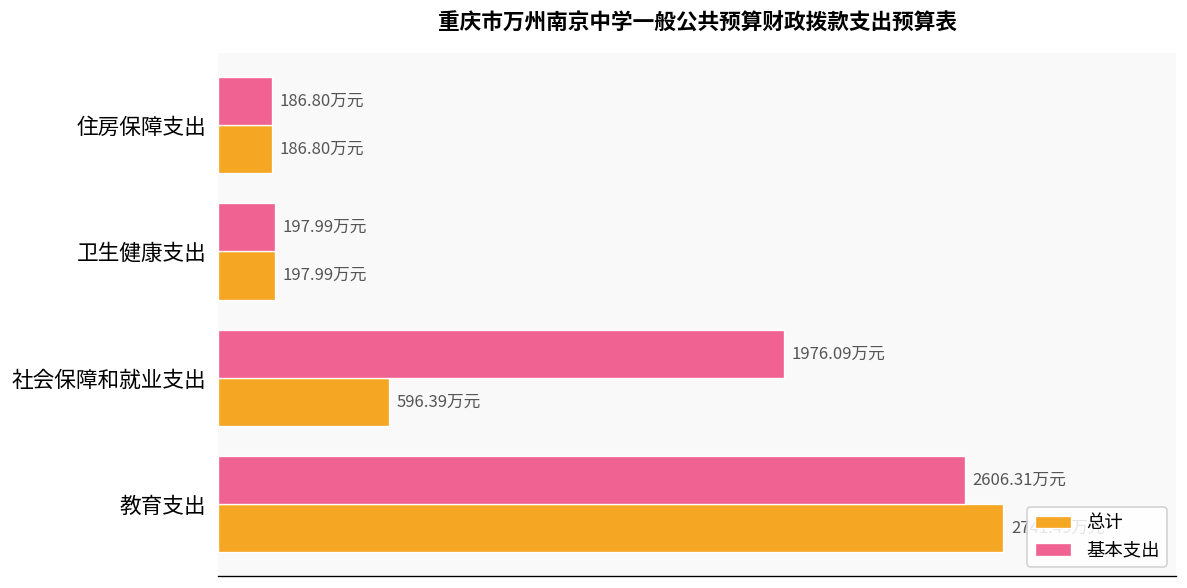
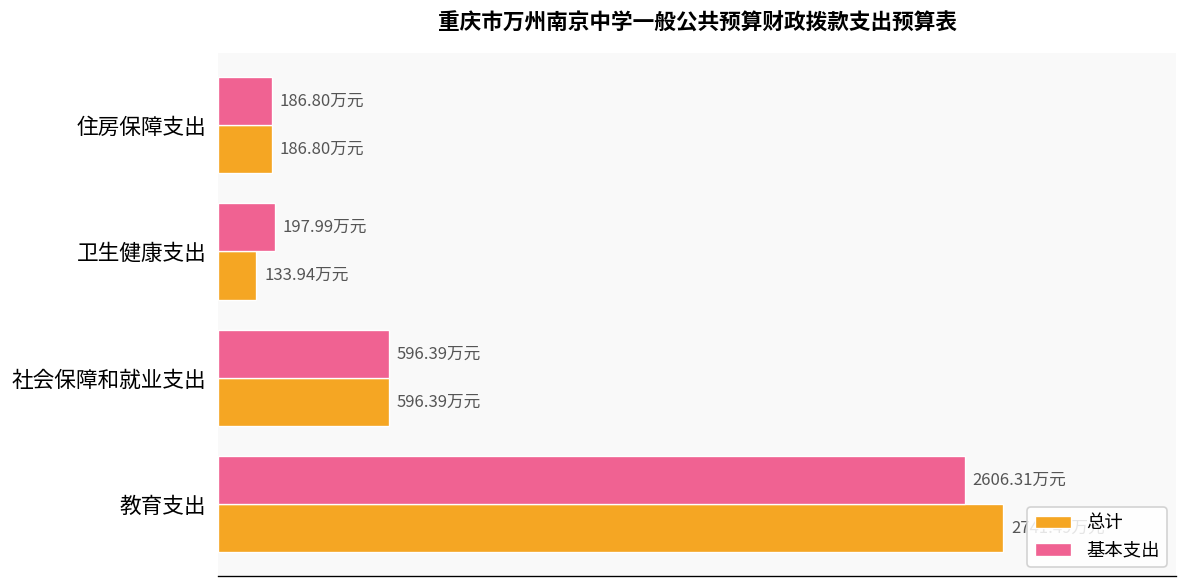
总计, 卫生健康支出: 197.99 -> 133.94
基本支出, 社会保障和就业支出: 1976.09 -> 596.39
